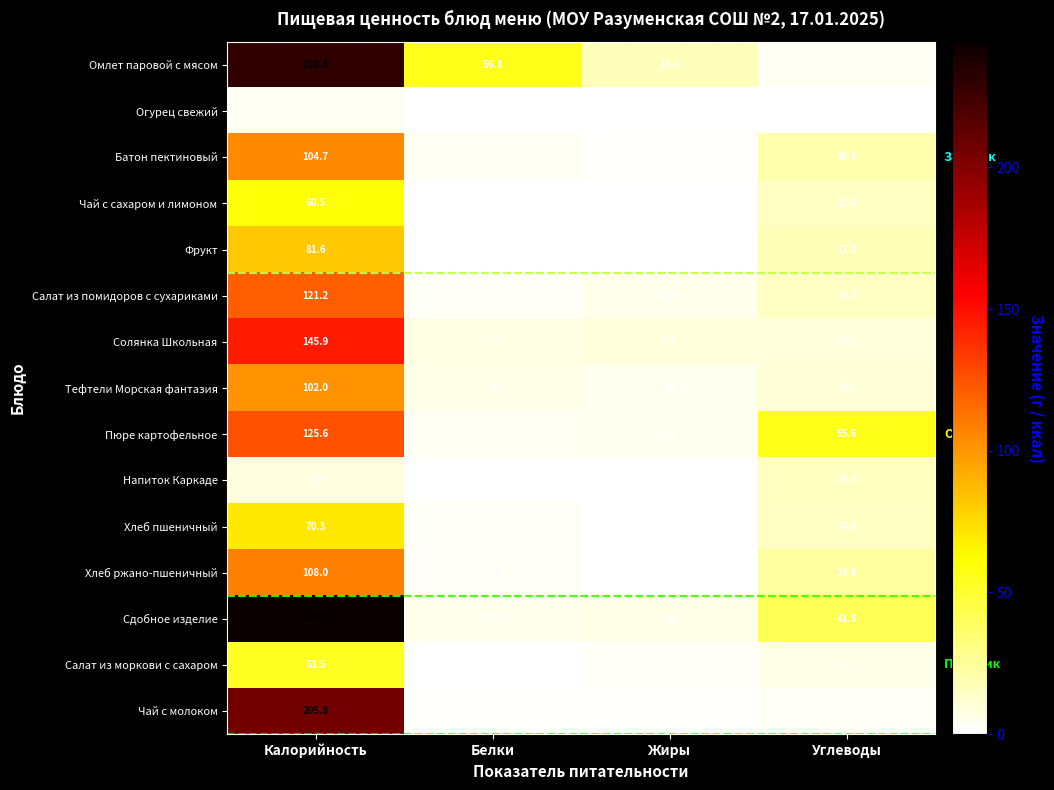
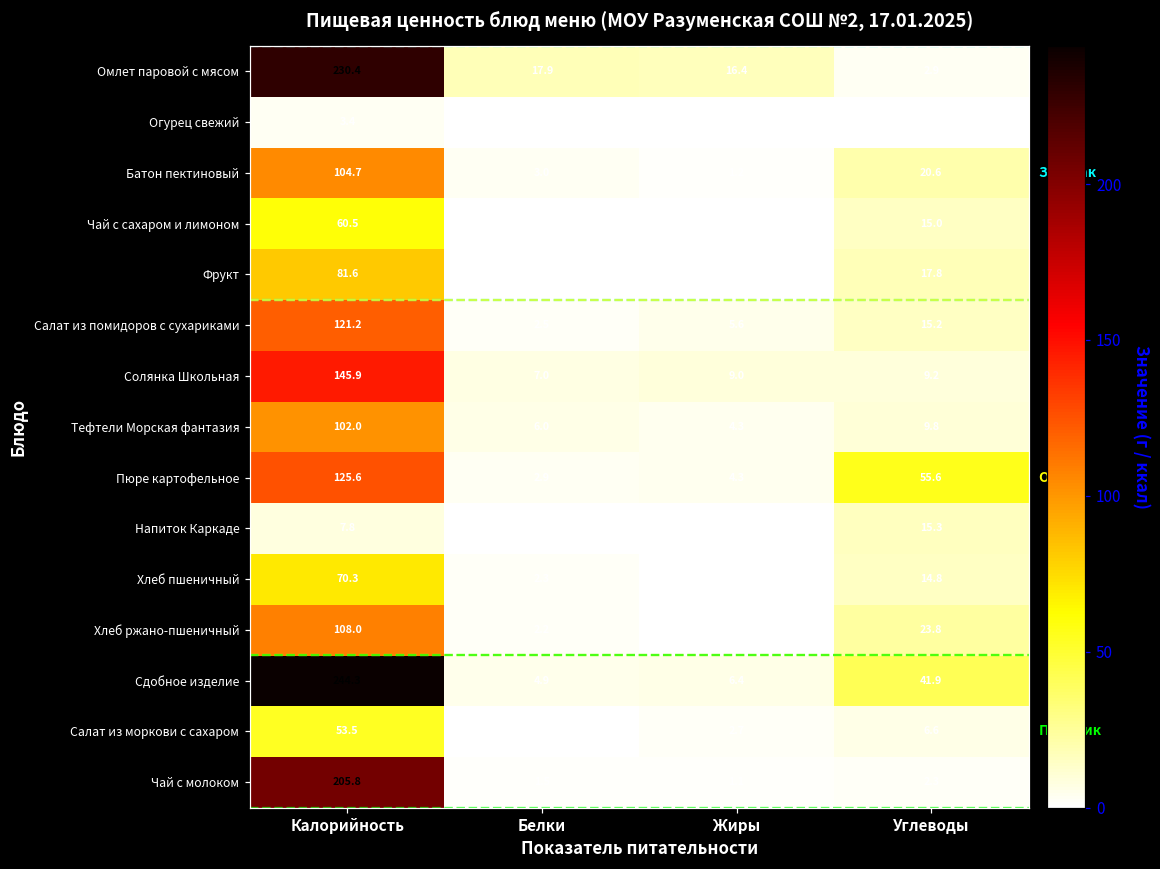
Омлет паровой с мясом, Белки: 56.0 -> 17.9
